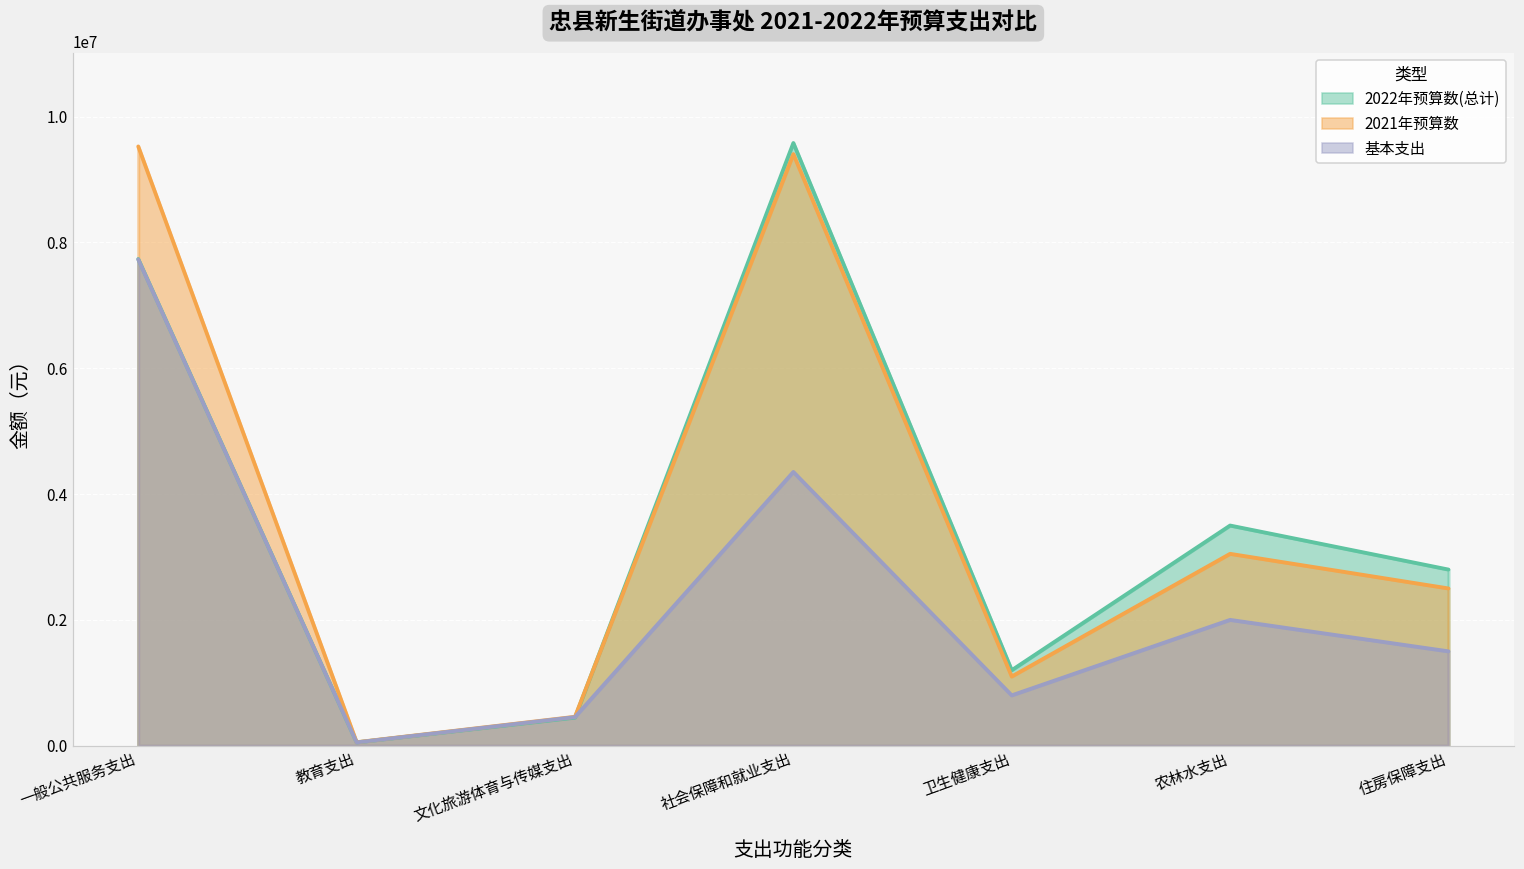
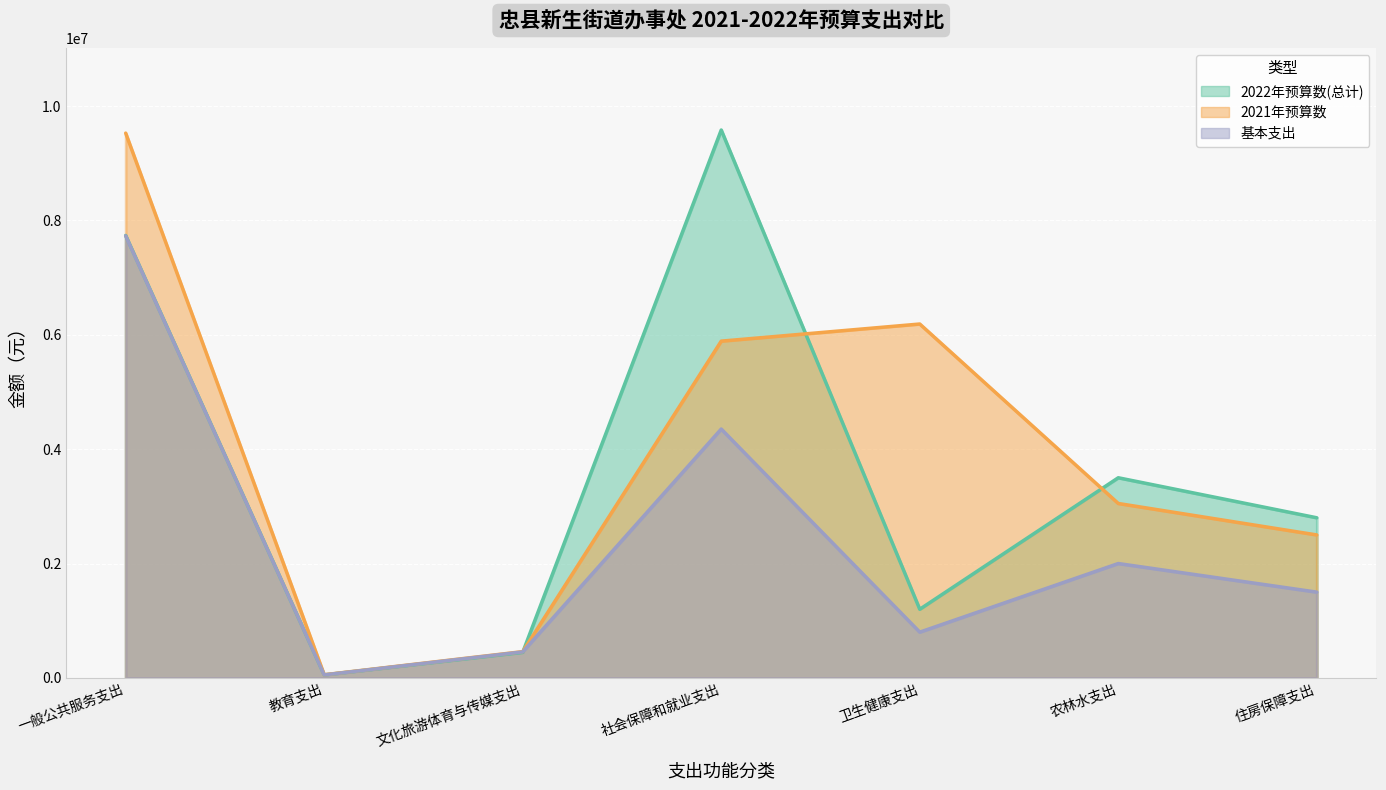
2021年预算数, 社会保障和就业支出: 9400000 -> 5900000
2021年预算数, 卫生健康支出: 1100000 -> 6200000
